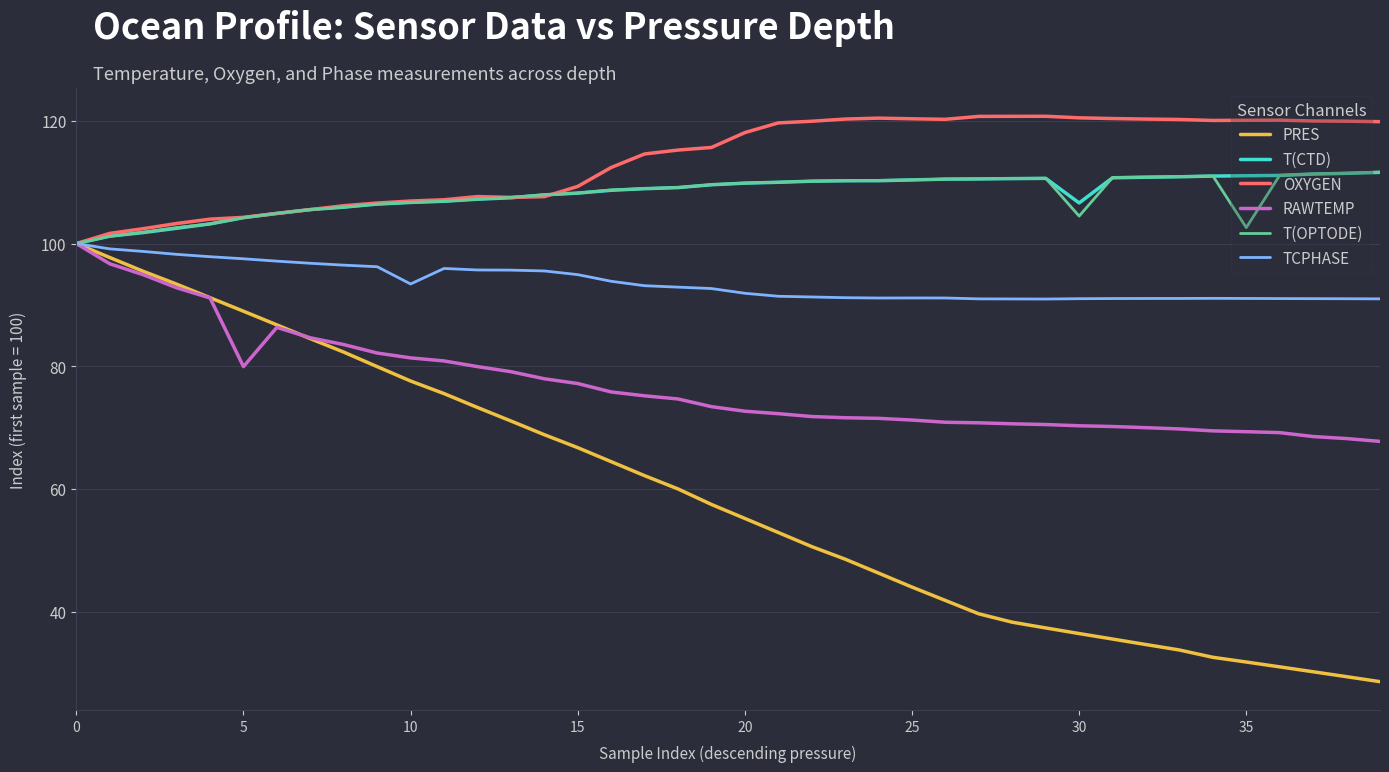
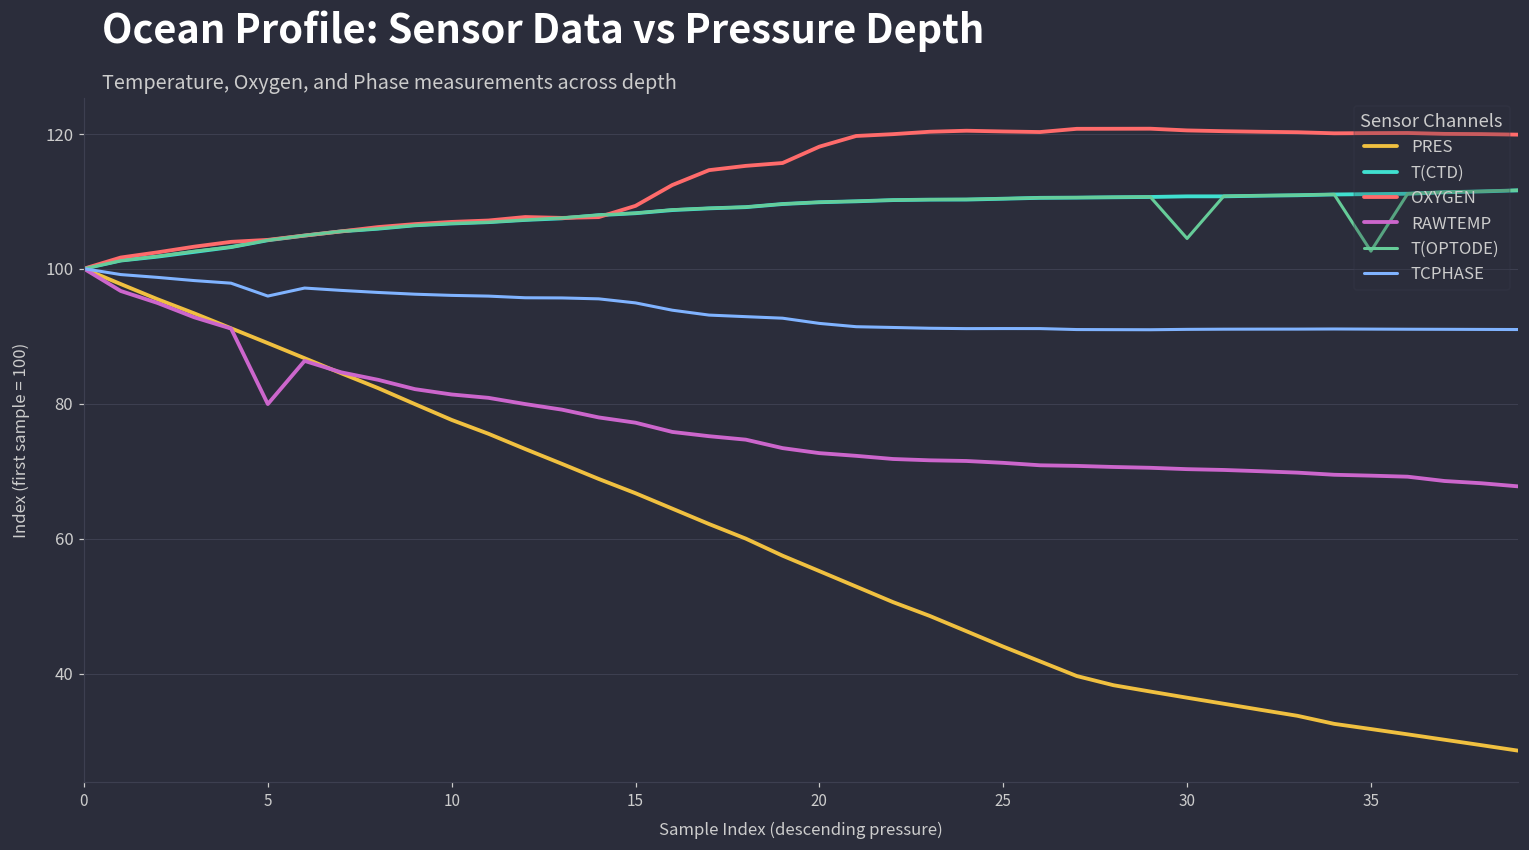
TCPHASE, 5: 98 -> 96
TCPHASE, 10: 93 -> 96
T(CTD), 30: 107 -> 111
